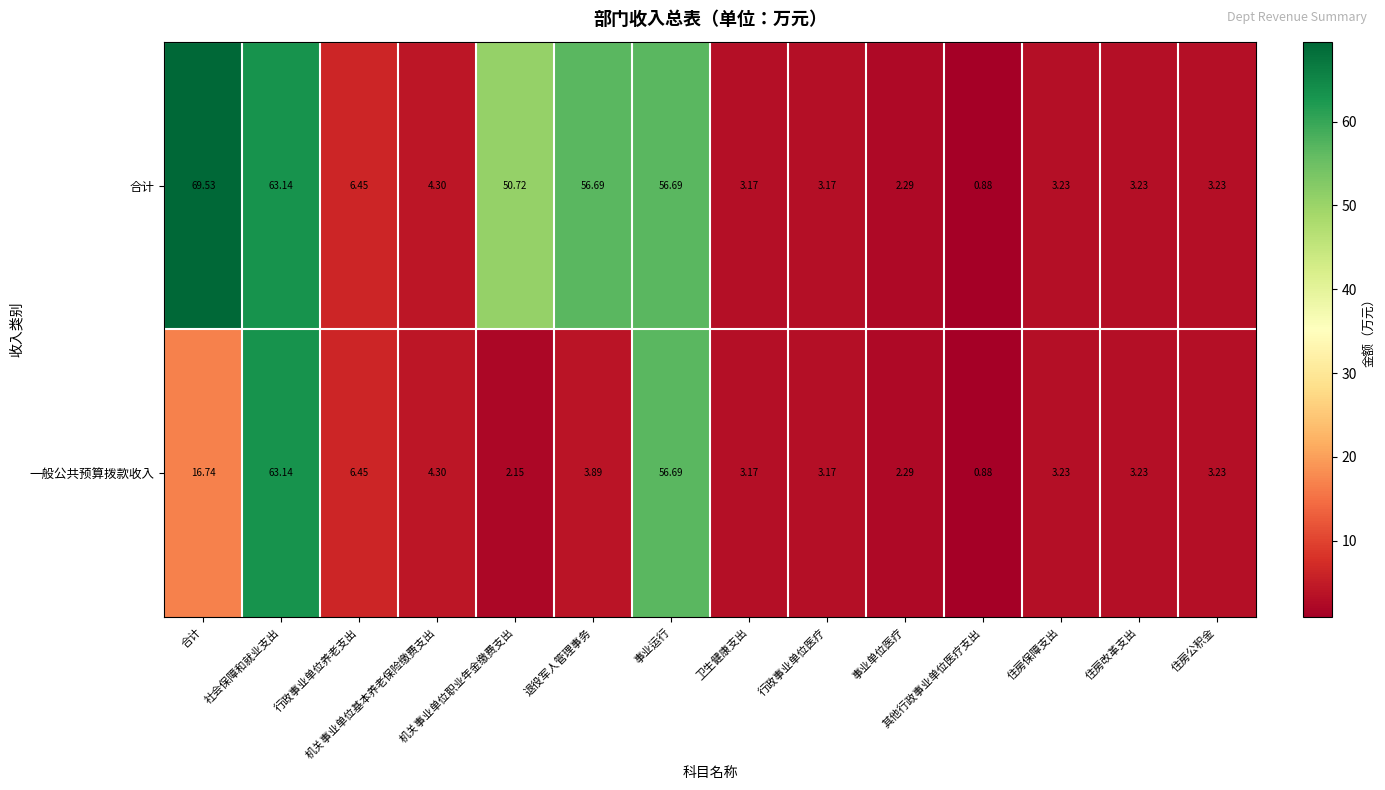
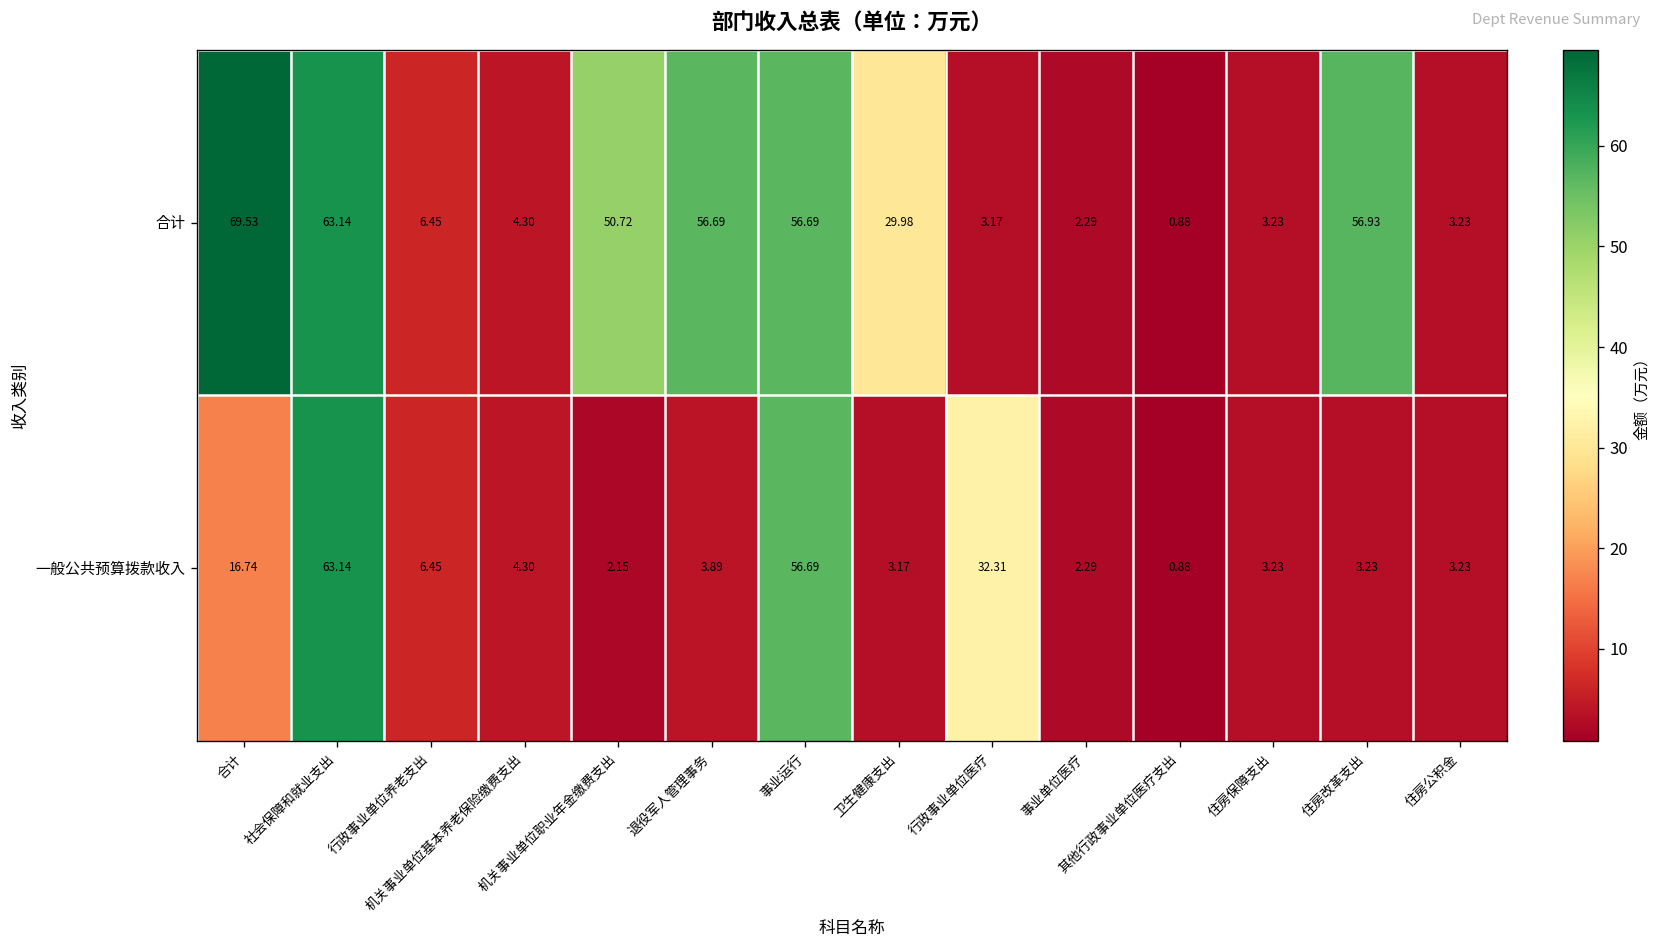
合计, 卫生健康支出: 3.17 -> 29.98
合计, 住房改革支出: 3.23 -> 56.93
一般公共预算拨款收入, 行政事业单位医疗: 3.17 -> 32.31
